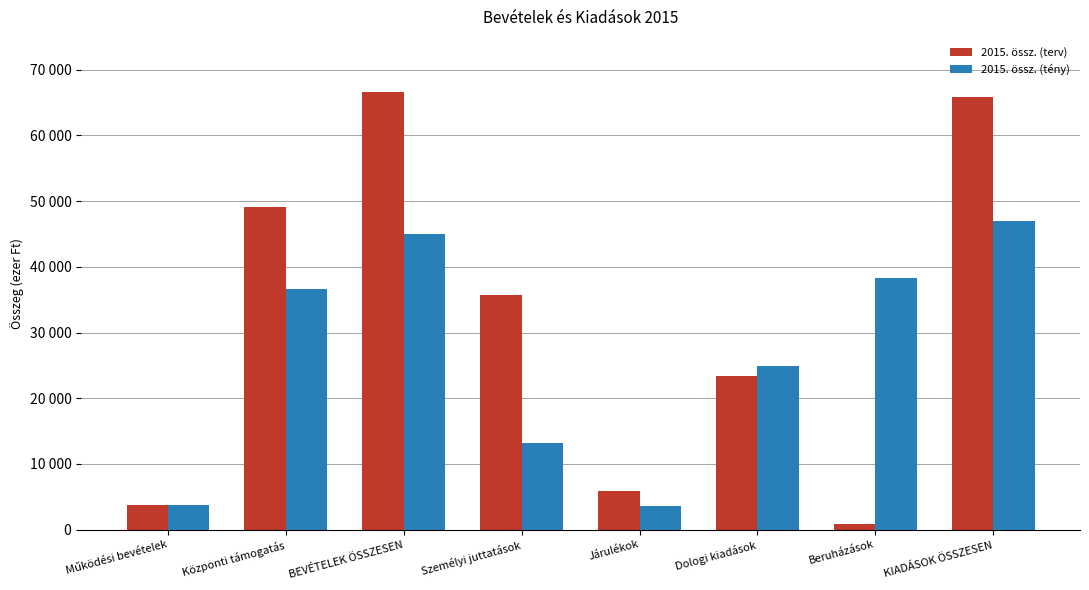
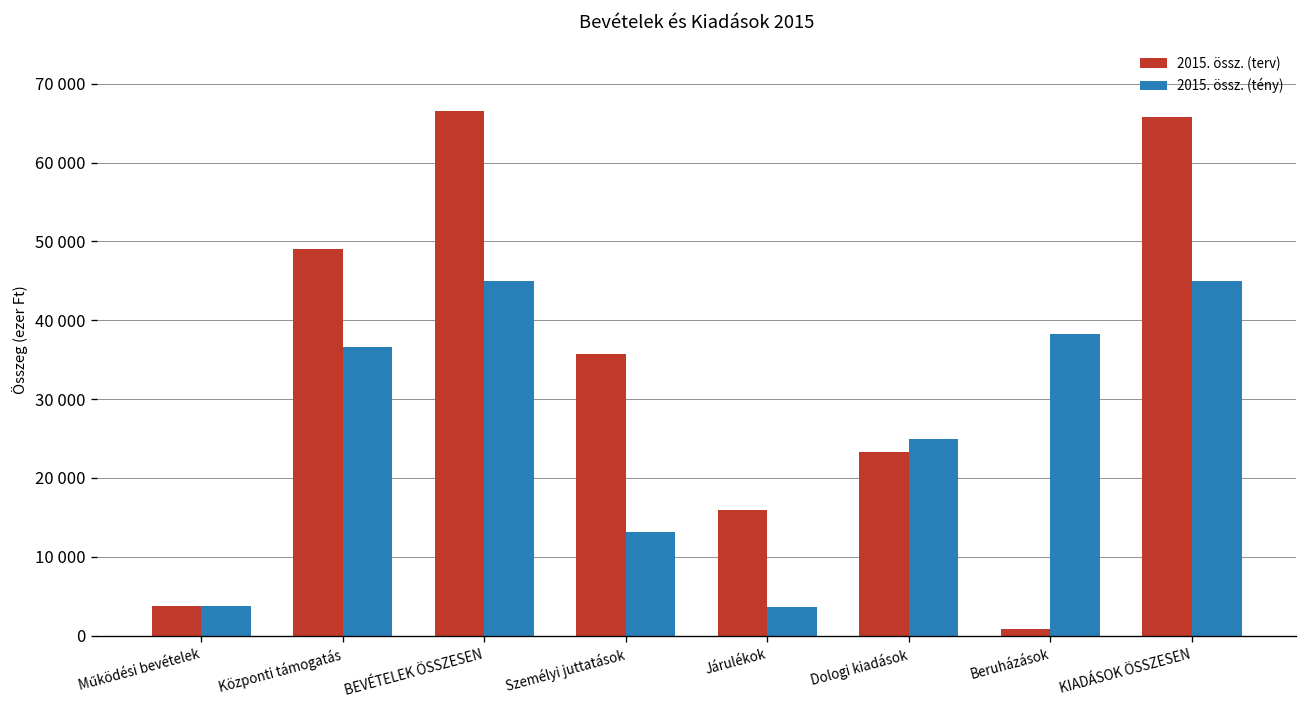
2015. össz. (terv), Járulékok: 6000 -> 16000
2015. össz. (tény), KIADÁSOK ÖSSZESEN: 47000 -> 45000
